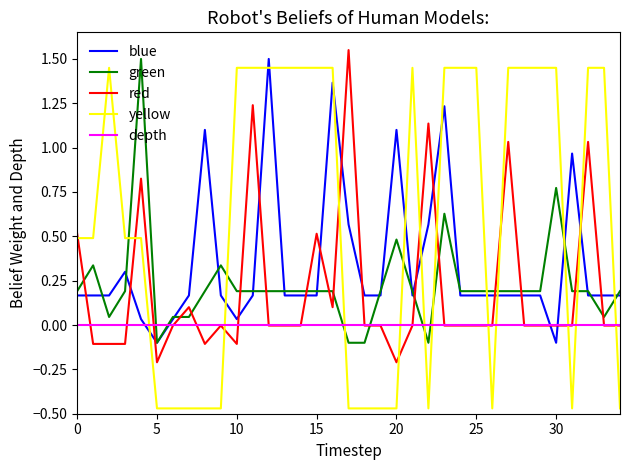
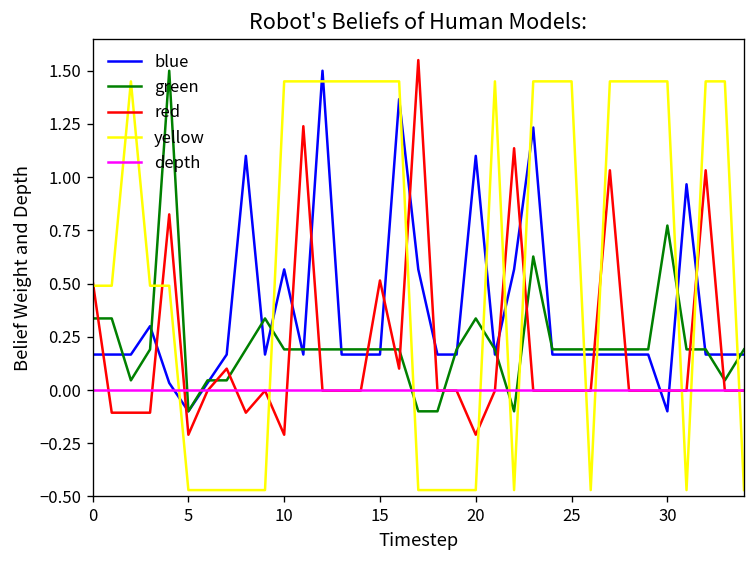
green, 0: 0.19 -> 0.34
blue, 10: 0.03 -> 0.57
red, 10: -0.11 -> -0.21
green, 20: 0.48 -> 0.34
